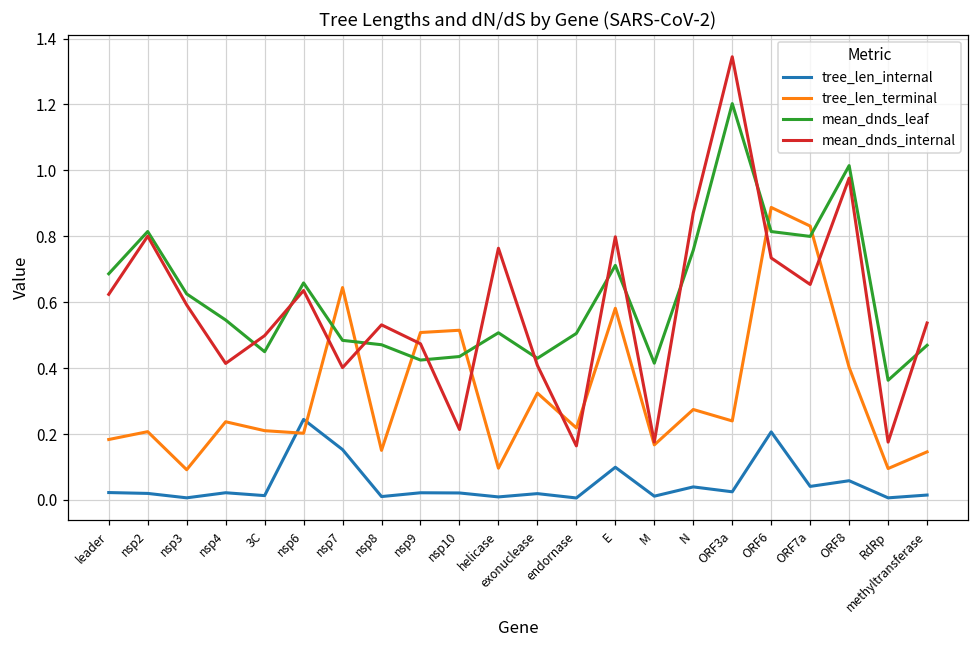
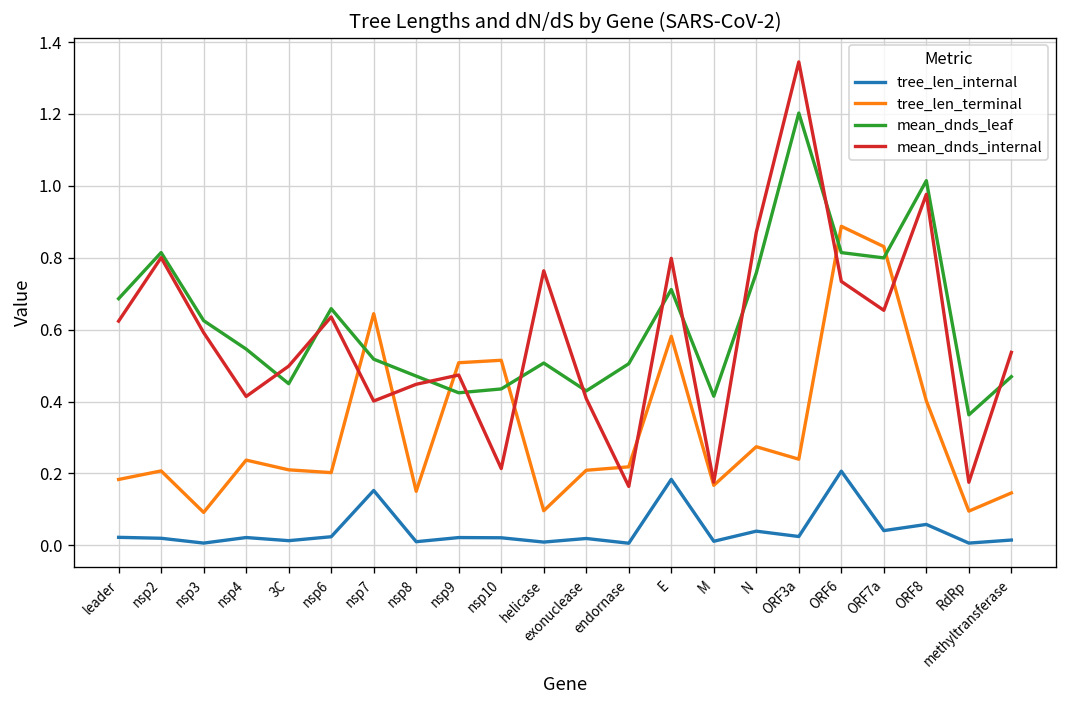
tree_len_internal, nsp6: 0.24 -> 0.02
mean_dnds_leaf, nsp7: 0.48 -> 0.52
mean_dnds_internal, nsp8: 0.53 -> 0.45
tree_len_terminal, exonuclease: 0.32 -> 0.21
tree_len_internal, E: 0.10 -> 0.18
